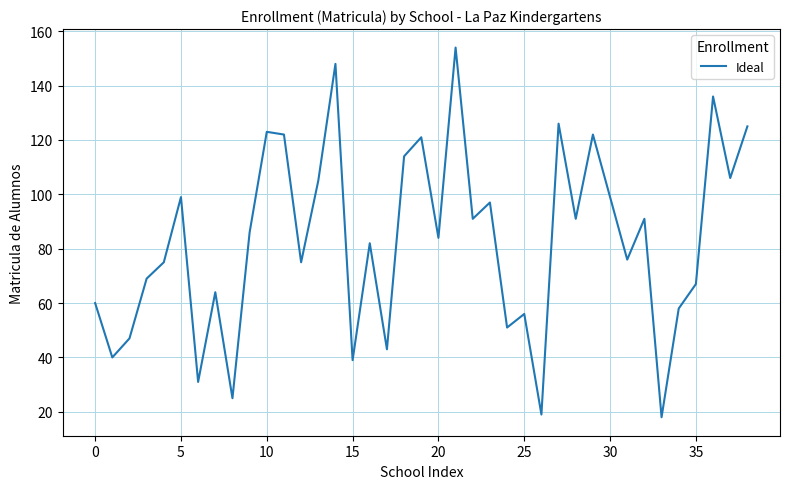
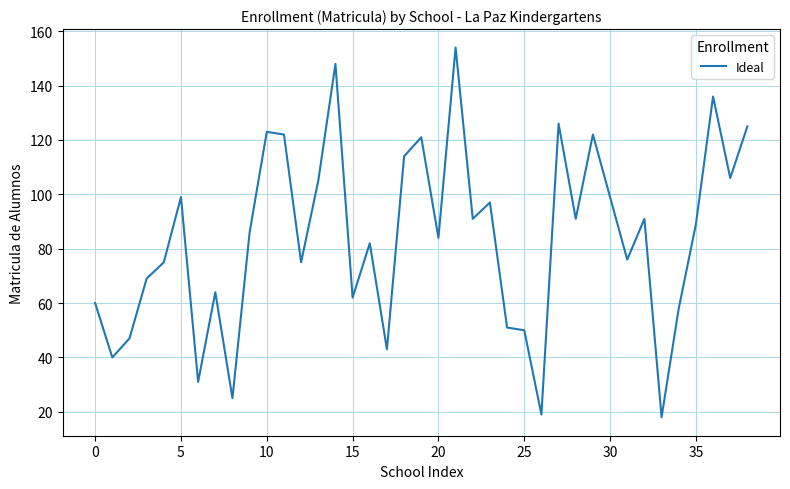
15: 39 -> 62
25: 56 -> 50
35: 67 -> 89
